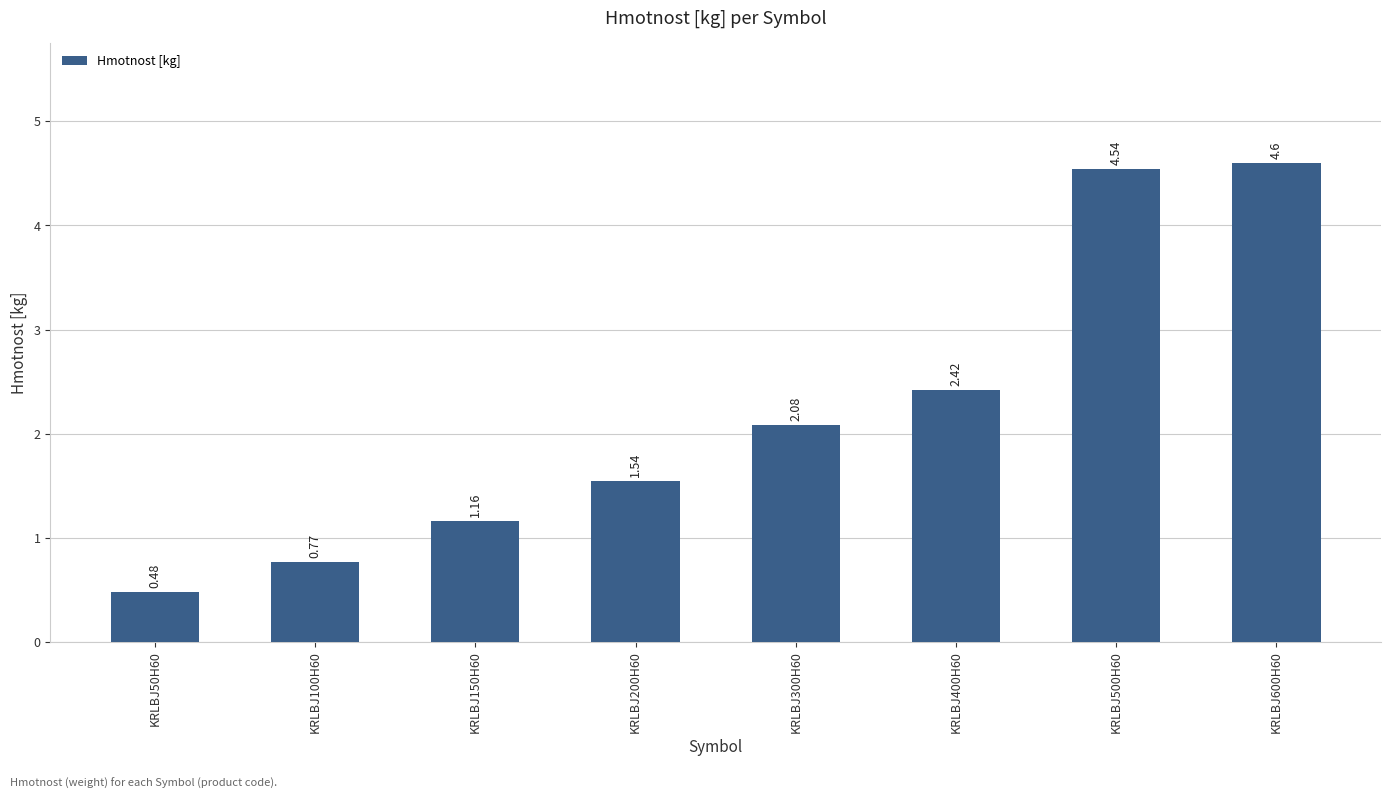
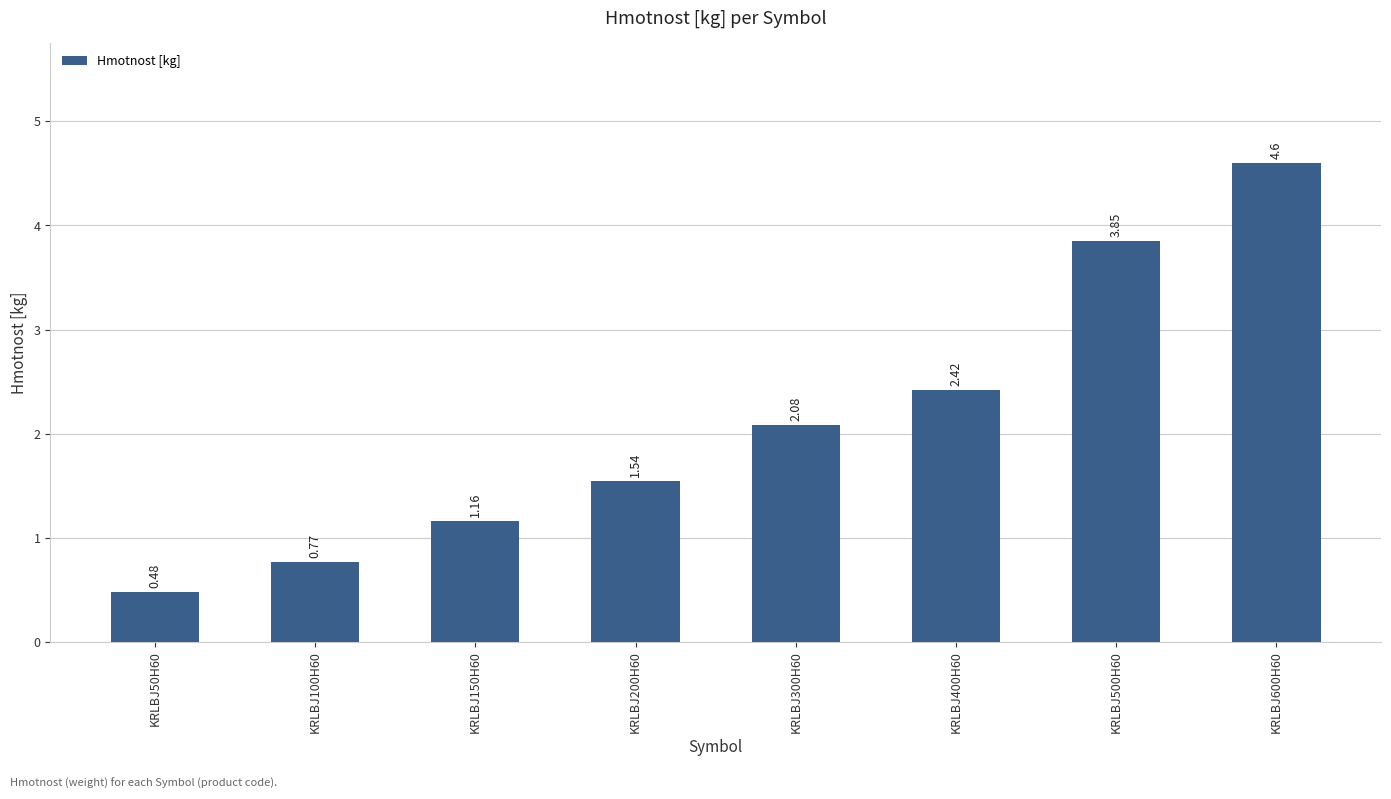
KRLBJ500H60: 4.54 -> 3.85
